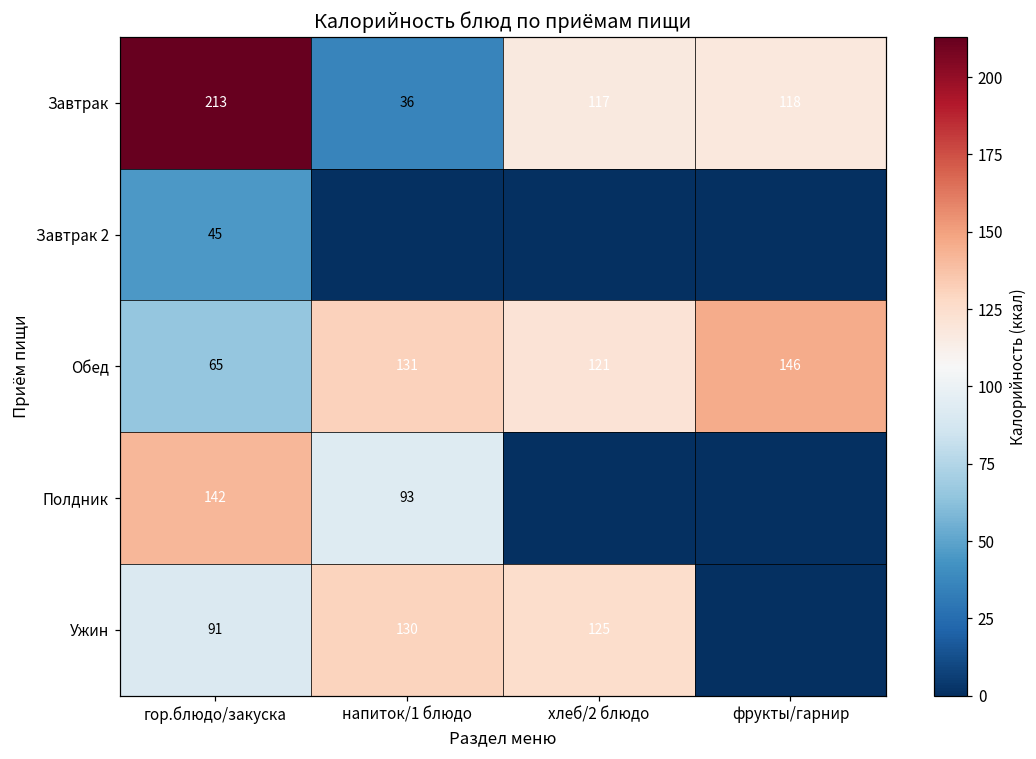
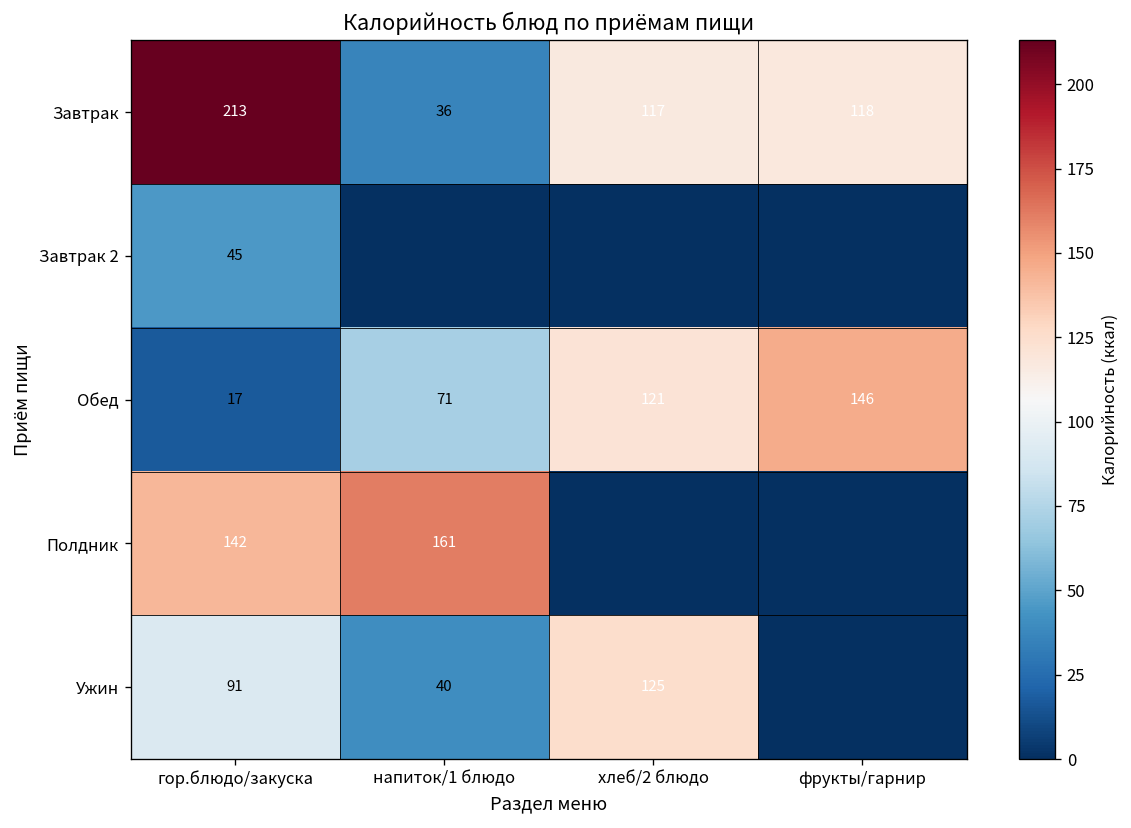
Обед, гор.блюдо/закуска: 65 -> 17
Обед, напиток/1 блюдо: 131 -> 71
Полдник, напиток/1 блюдо: 93 -> 161
Ужин, напиток/1 блюдо: 130 -> 40
